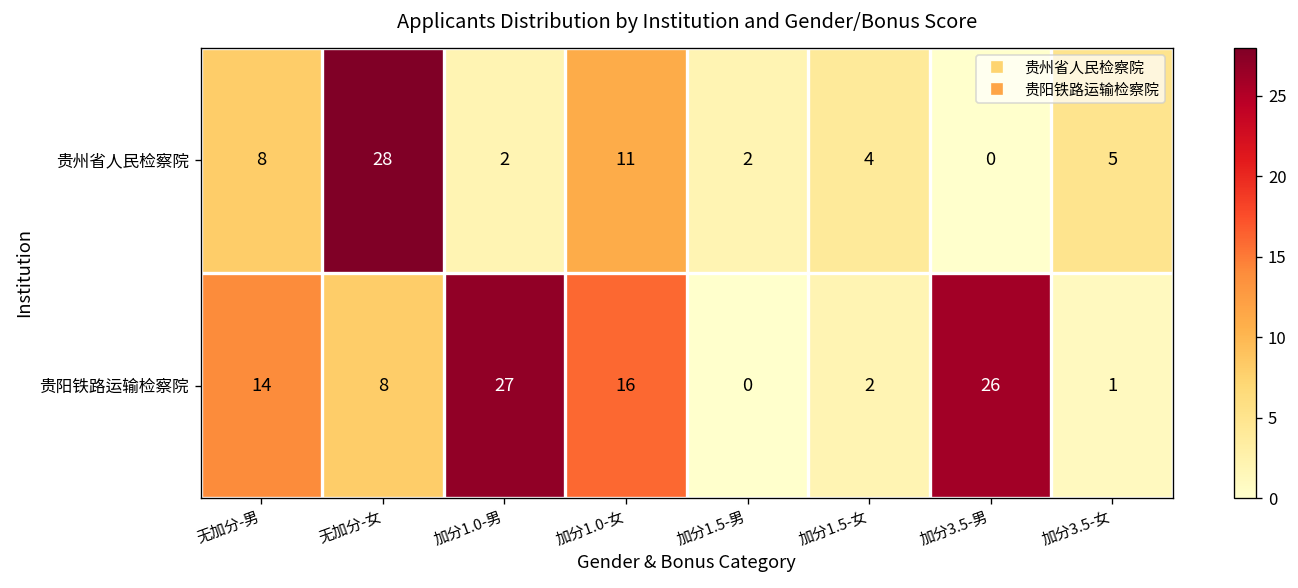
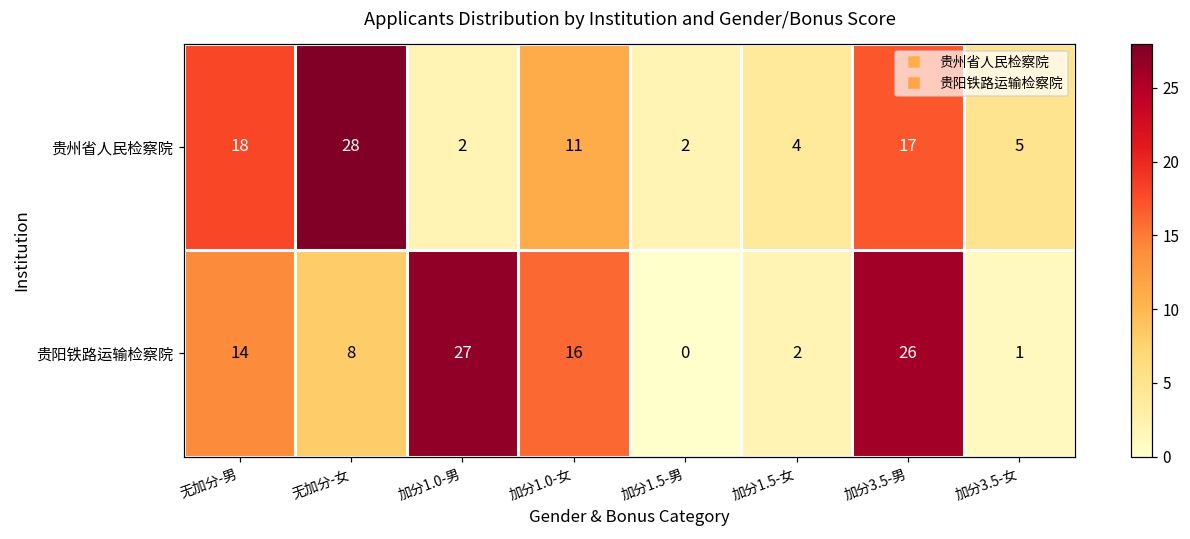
贵州省人民检察院, 无加分-男: 8 -> 18
贵州省人民检察院, 加分3.5-男: 0 -> 17
